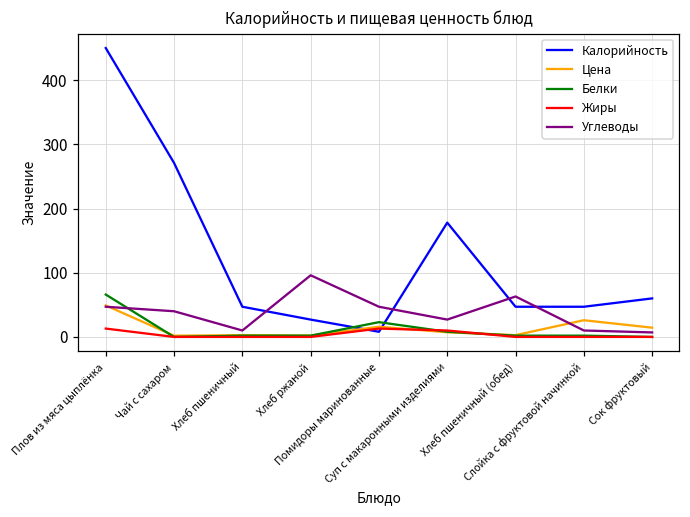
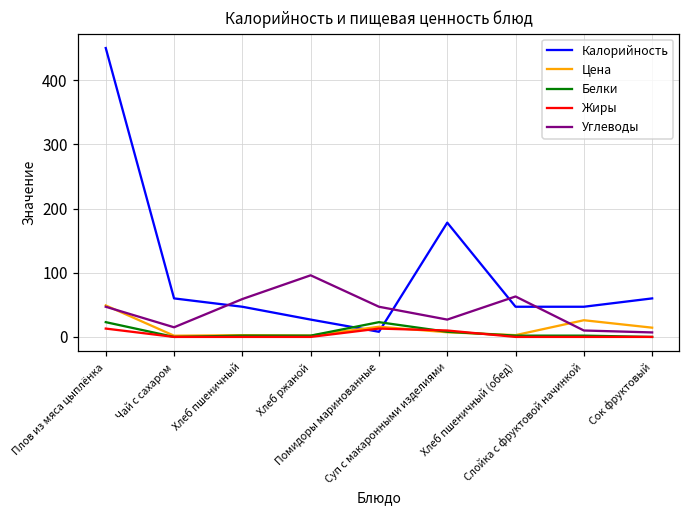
Белки, Плов из мяса цыплёнка: 70 -> 20
Калорийность, Чай с сахаром: 270 -> 60
Углеводы, Чай с сахаром: 40 -> 20
Углеводы, Хлеб пшеничный: 10 -> 60
